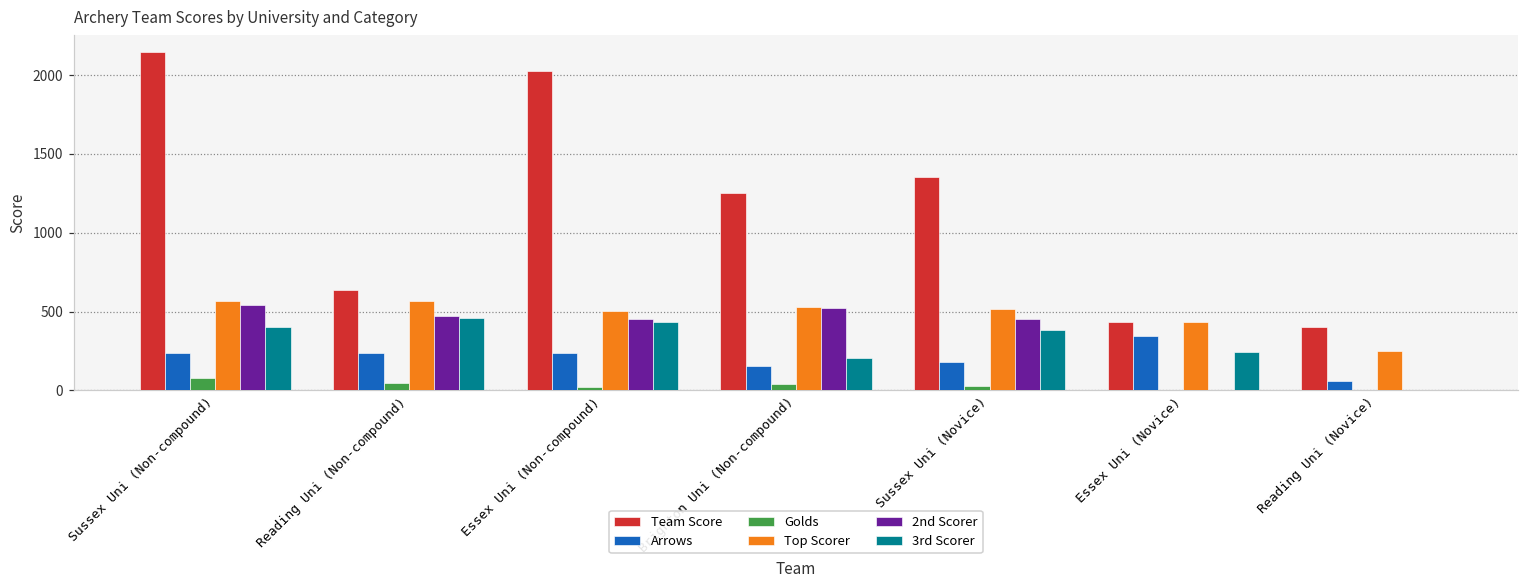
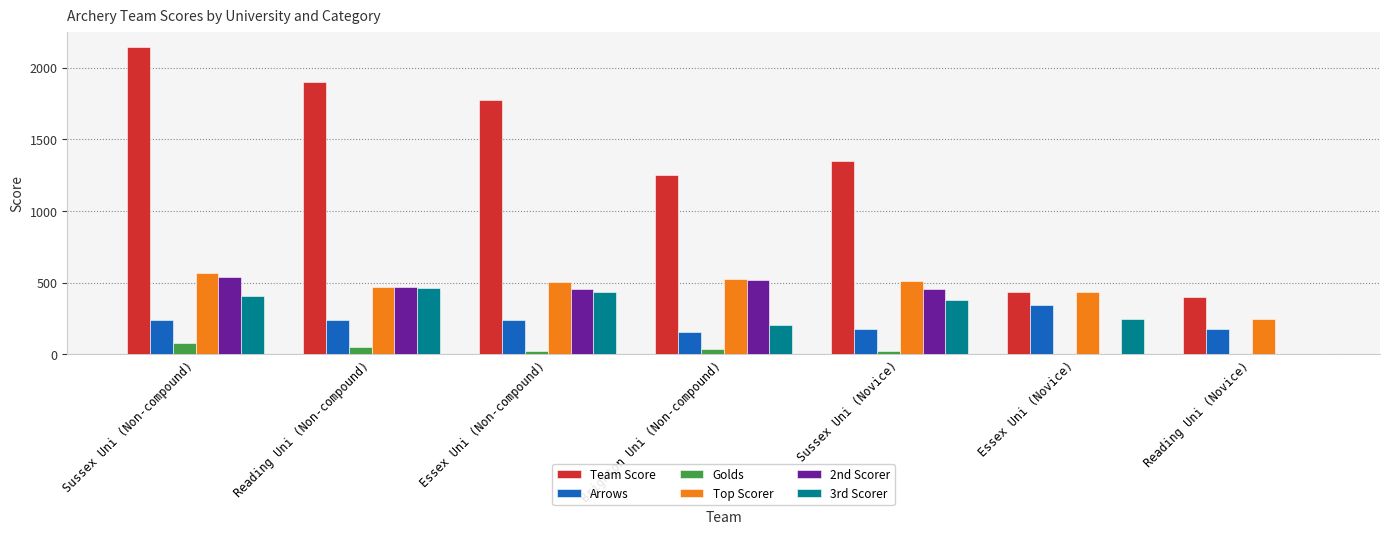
Team Score, Reading Uni (Non-compound): 640 -> 1900
Top Scorer, Reading Uni (Non-compound): 570 -> 470
Team Score, Essex Uni (Non-compound): 2030 -> 1780
Arrows, Reading Uni (Novice): 60 -> 180
